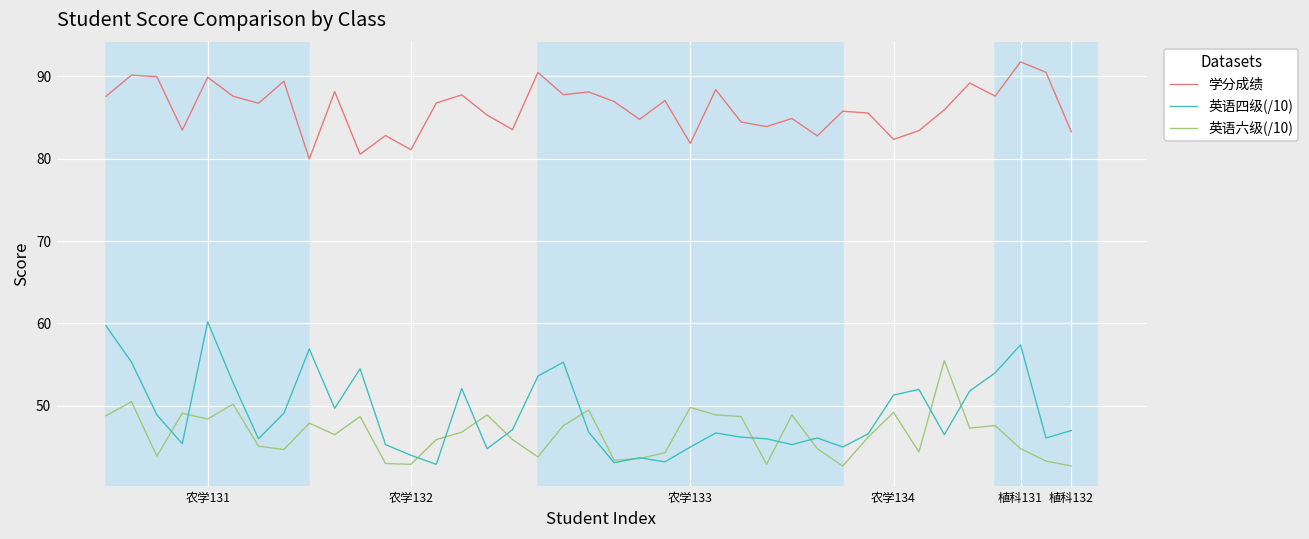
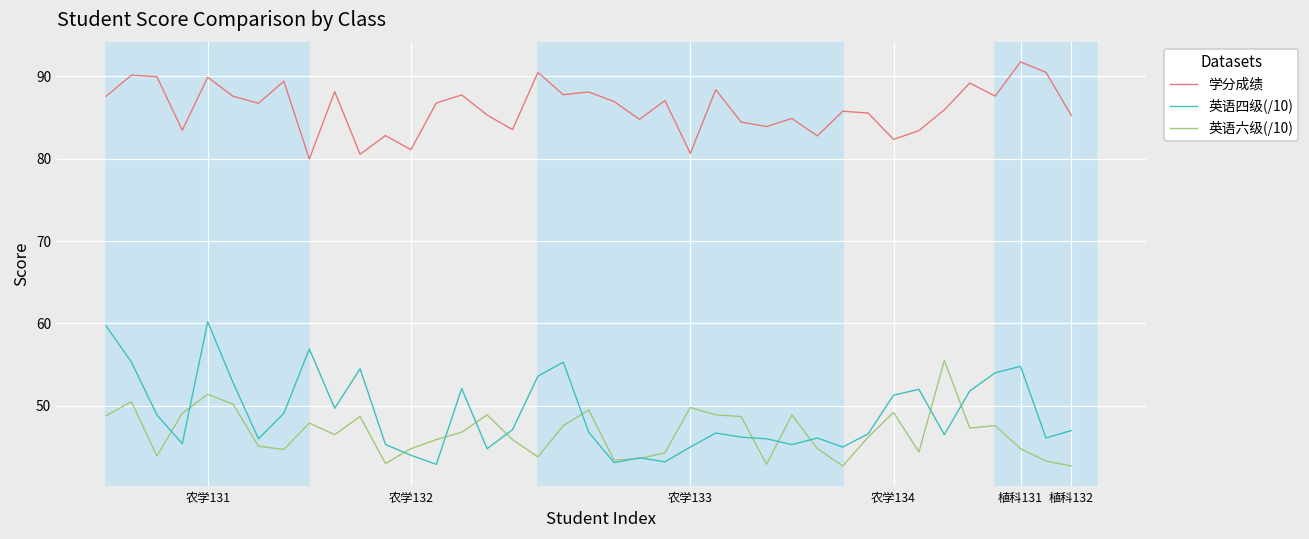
英语六级(/10), 农学131: 48 -> 51
英语六级(/10), 农学132: 43 -> 45
学分成绩, 农学133: 82 -> 81
英语四级(/10), 植科131: 57 -> 55
学分成绩, 植科132: 83 -> 85
